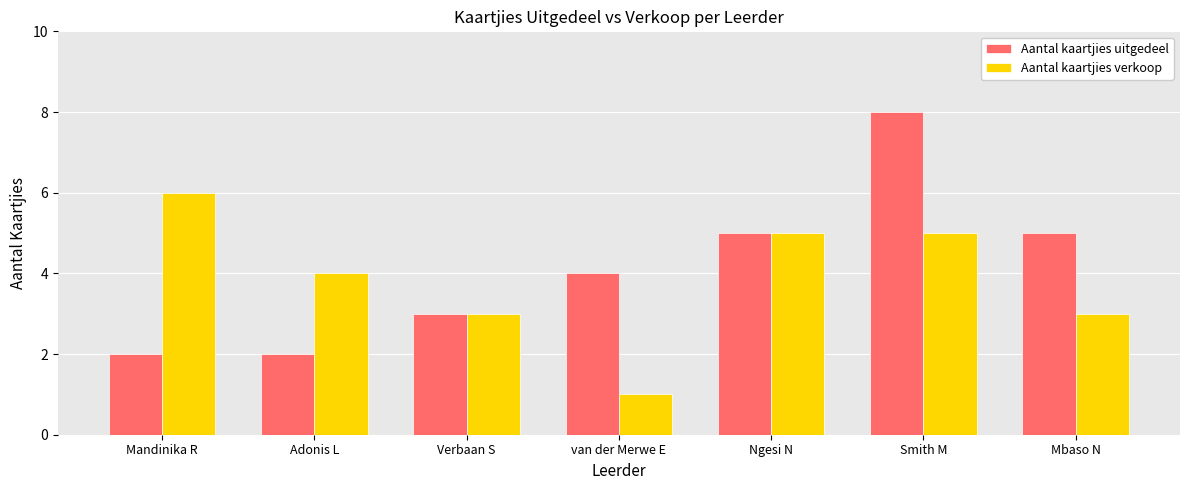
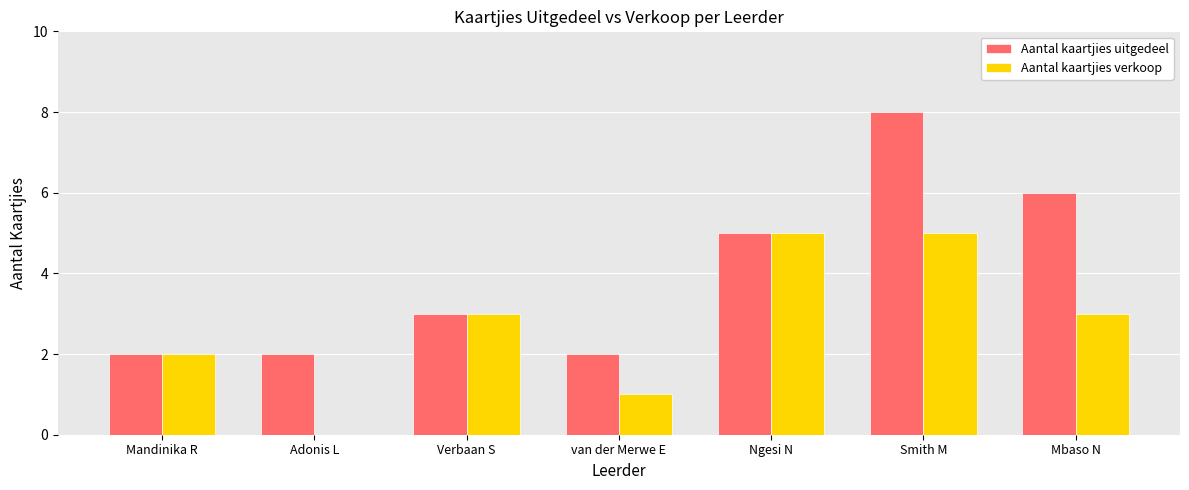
Aantal kaartjies verkoop, Mandinika R: 6 -> 2
Aantal kaartjies verkoop, Adonis L: 4 -> 0
Aantal kaartjies uitgedeel, van der Merwe E: 4 -> 2
Aantal kaartjies uitgedeel, Mbaso N: 5 -> 6
